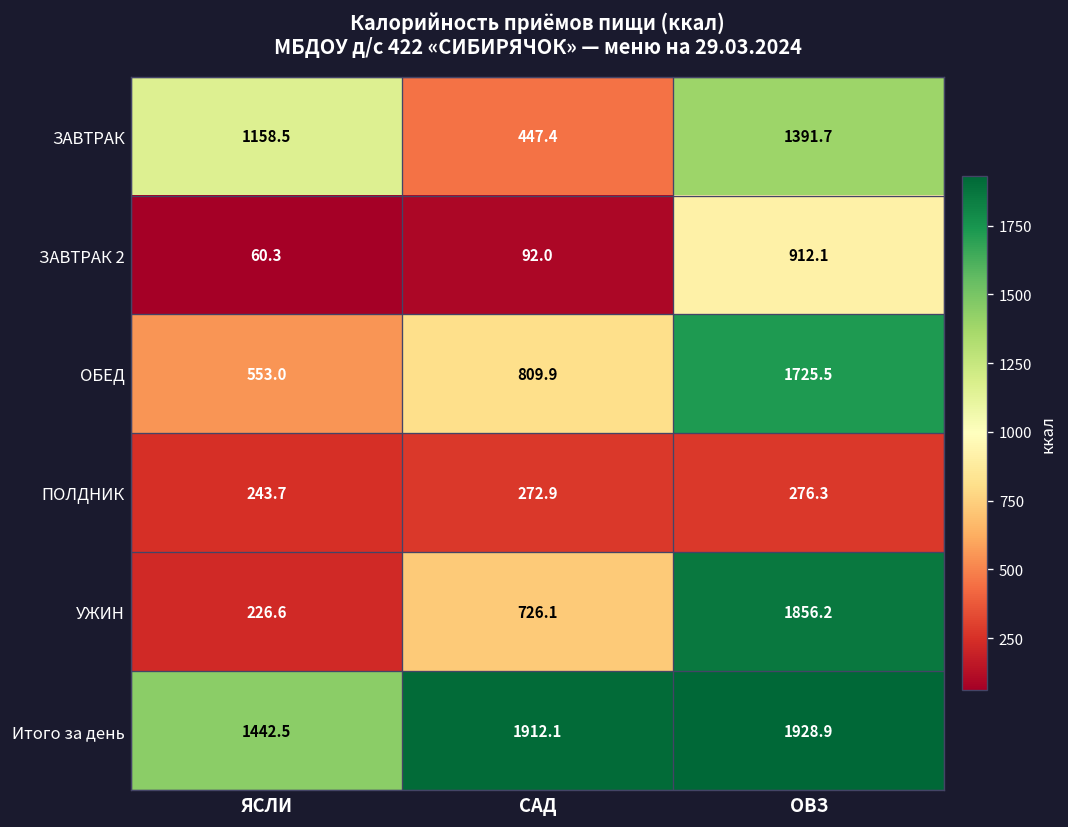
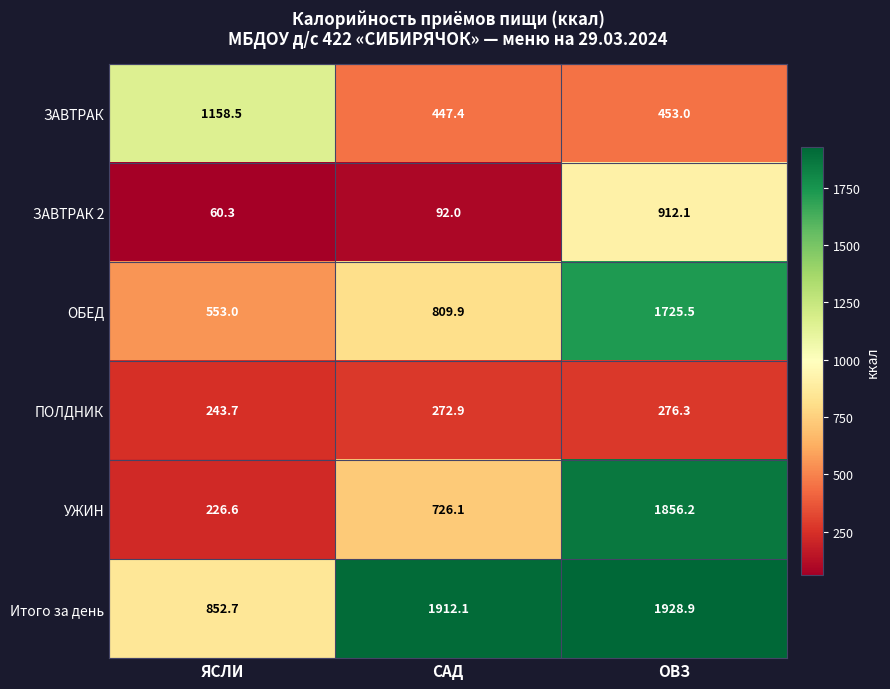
ЗАВТРАК, ОВЗ: 1391.7 -> 453.0
Итого за день, ЯСЛИ: 1442.5 -> 852.7
